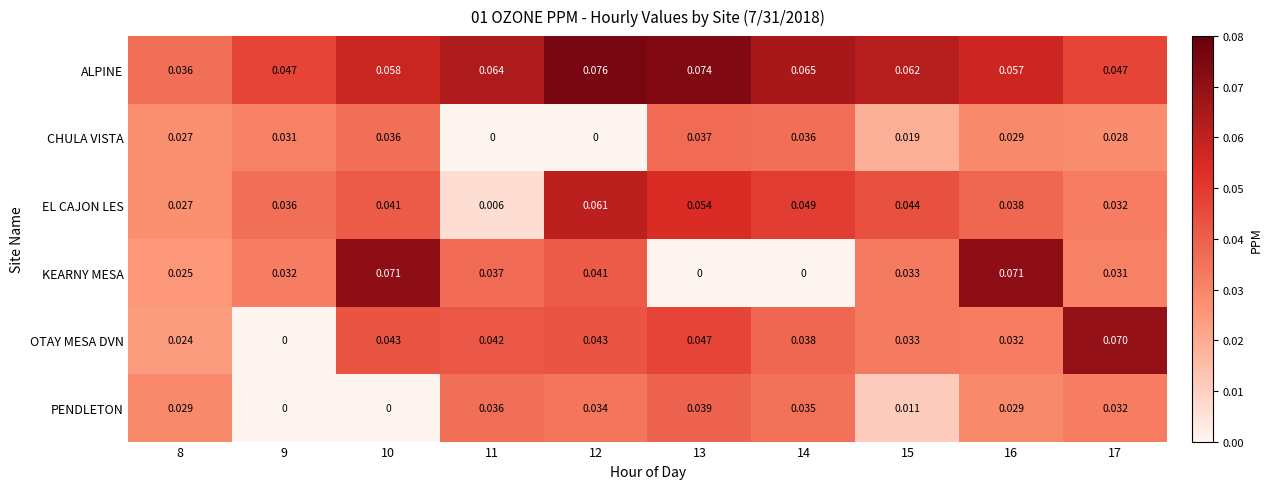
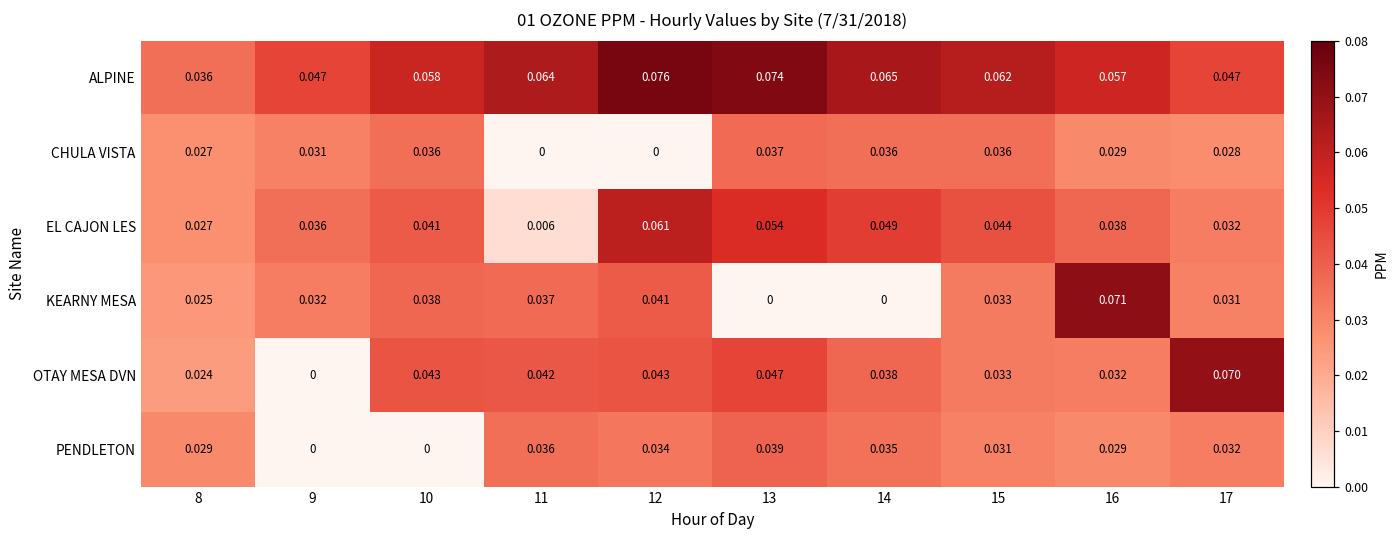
CHULA VISTA, 15: 0.019 -> 0.036
KEARNY MESA, 10: 0.071 -> 0.038
PENDLETON, 15: 0.011 -> 0.031
